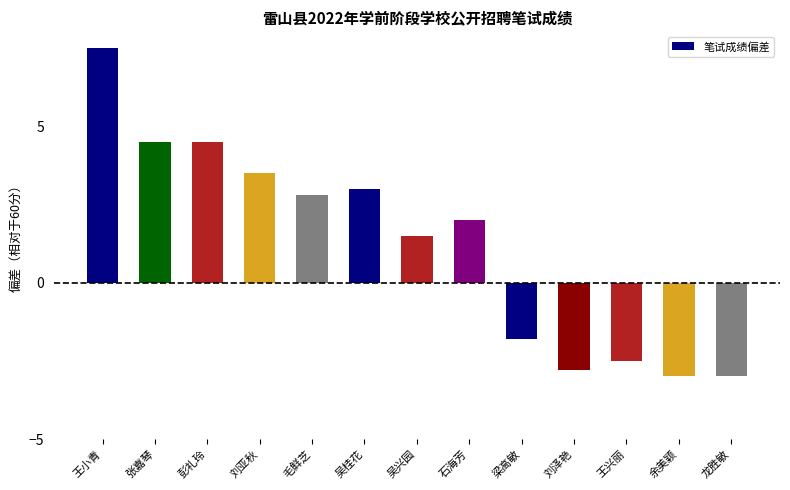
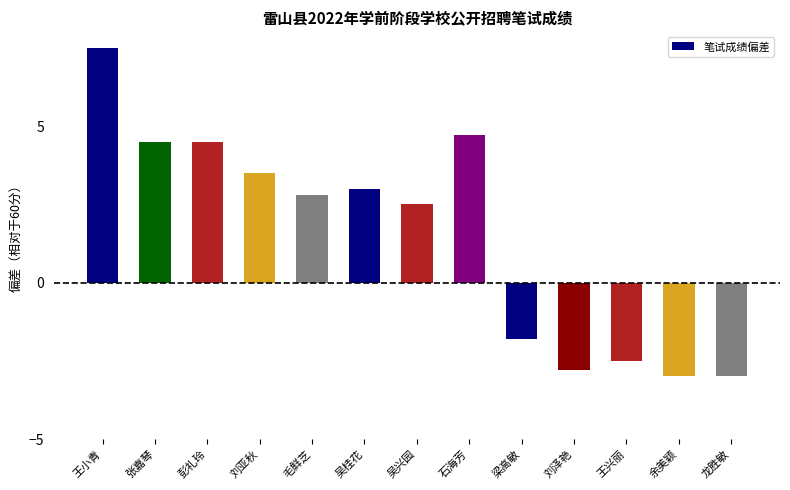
吴兴园: 1.5 -> 2.5
石海芳: 2.0 -> 4.7
